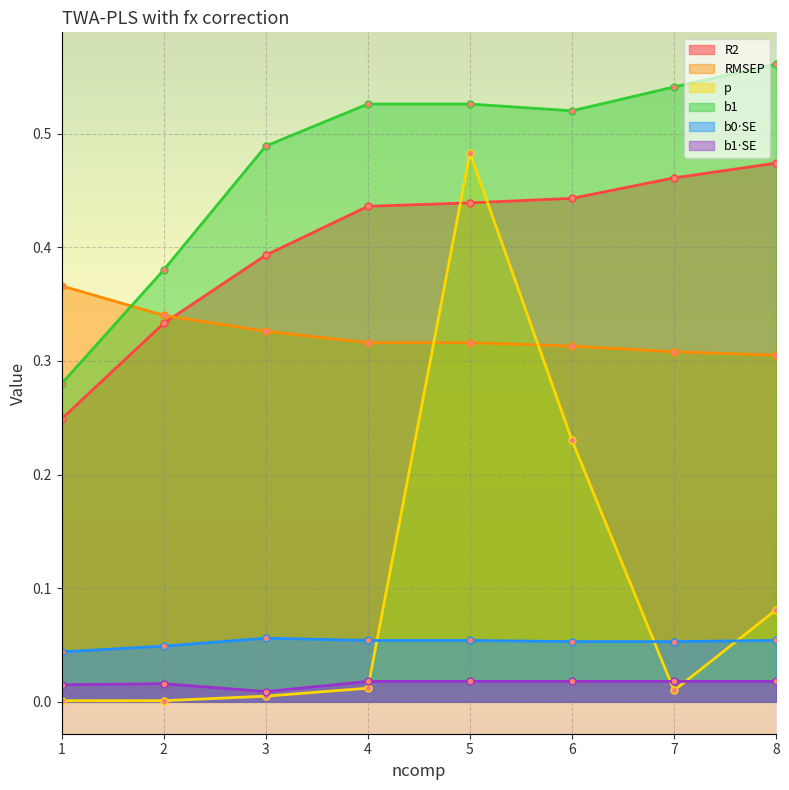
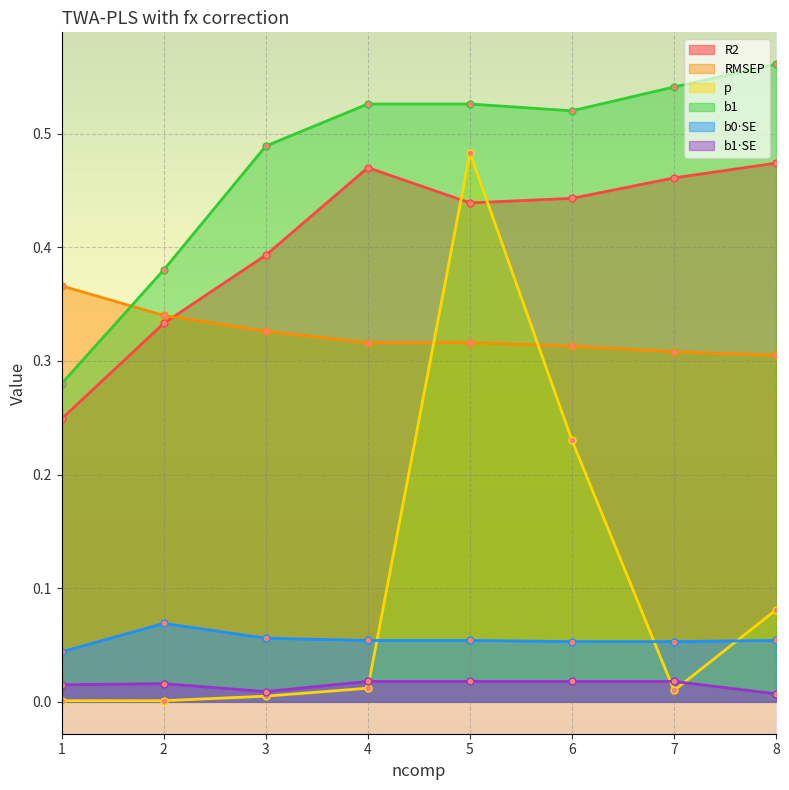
b0⋅SE, 2: 0.049 -> 0.069
R2, 4: 0.436 -> 0.470
b1⋅SE, 8: 0.018 -> 0.007
